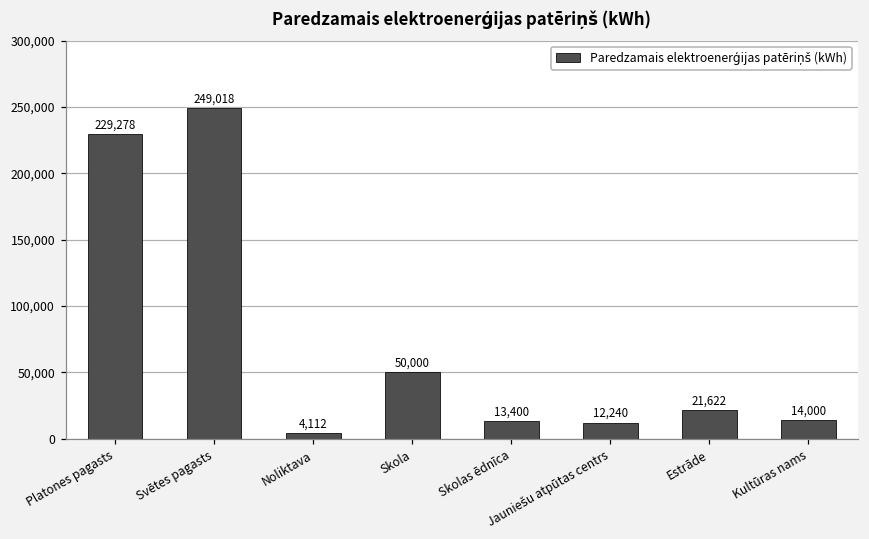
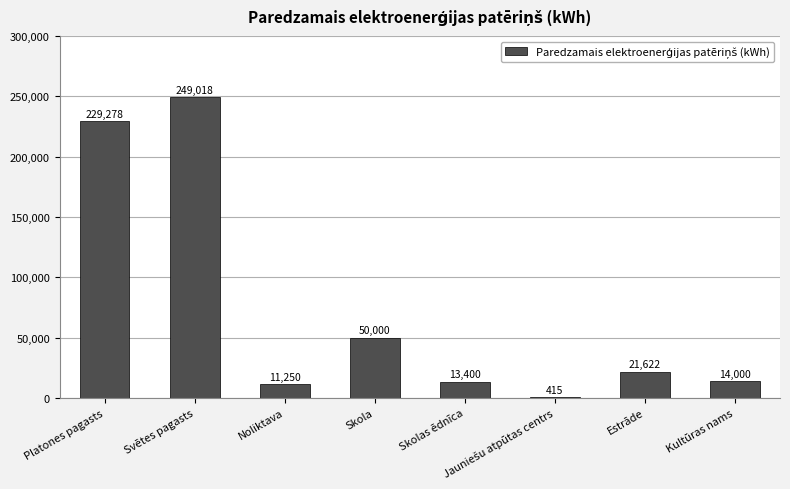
Noliktava: 4,112 -> 11,250
Jauniešu atpūtas centrs: 12,240 -> 415
